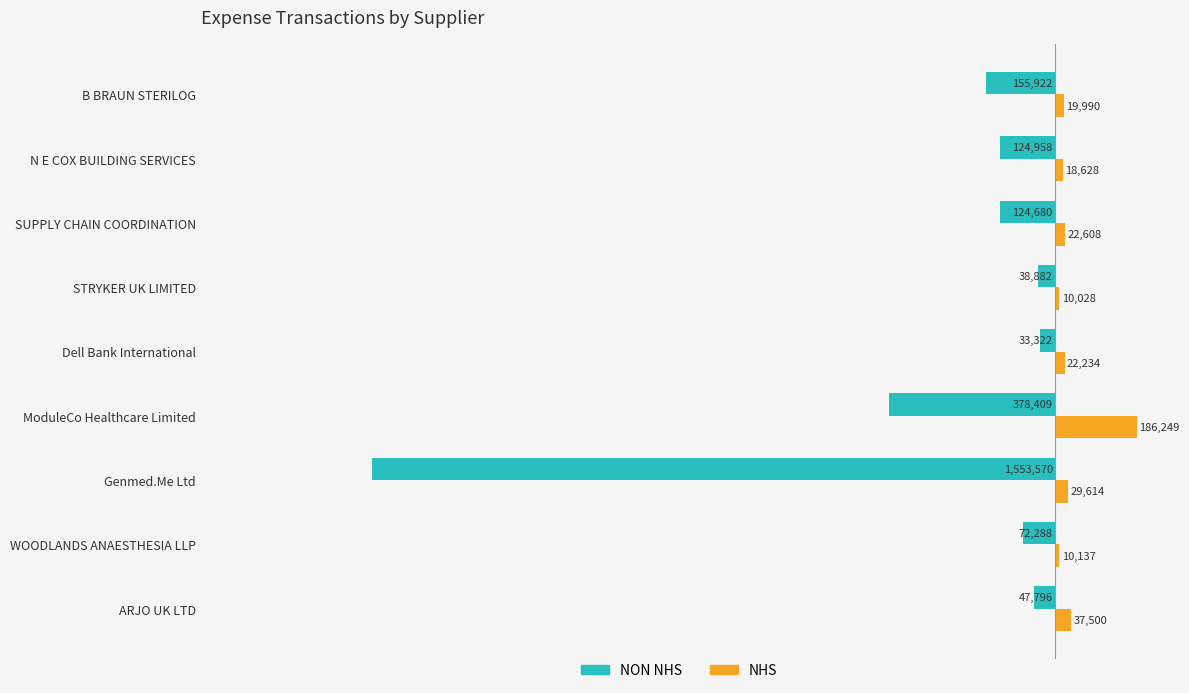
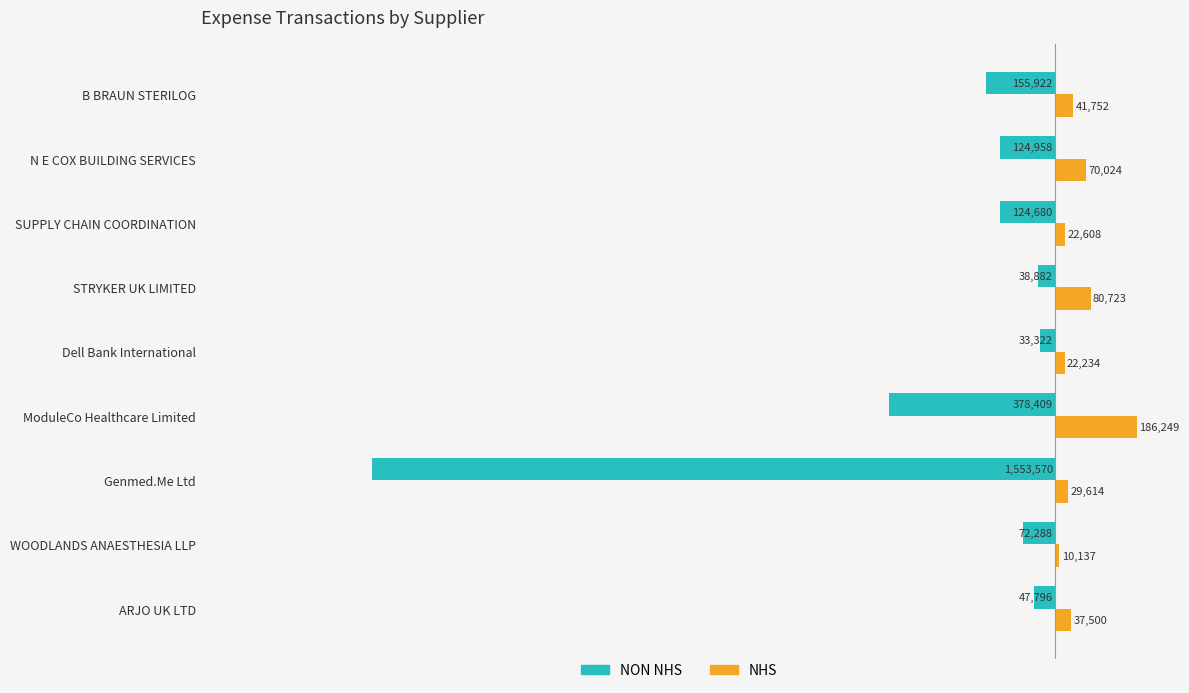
NHS, B BRAUN STERILOG: 19,990 -> 41,752
NHS, N E COX BUILDING SERVICES: 18,628 -> 70,024
NHS, STRYKER UK LIMITED: 10,028 -> 80,723
